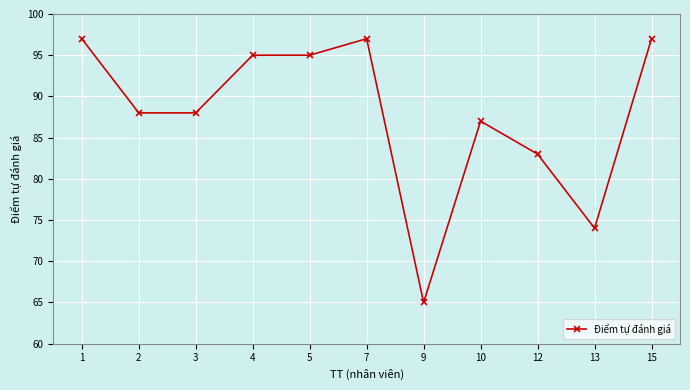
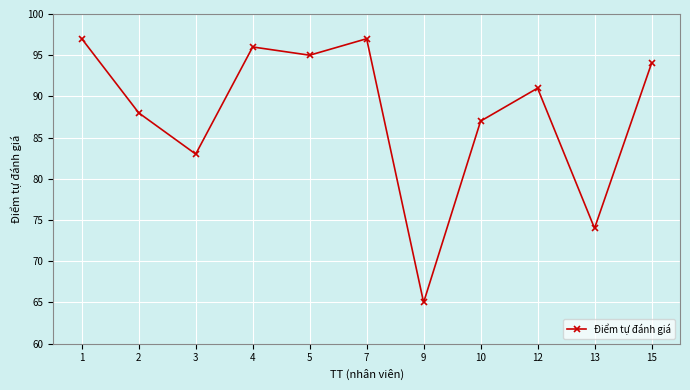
3: 88 -> 83
4: 95 -> 96
12: 83 -> 91
15: 97 -> 94
